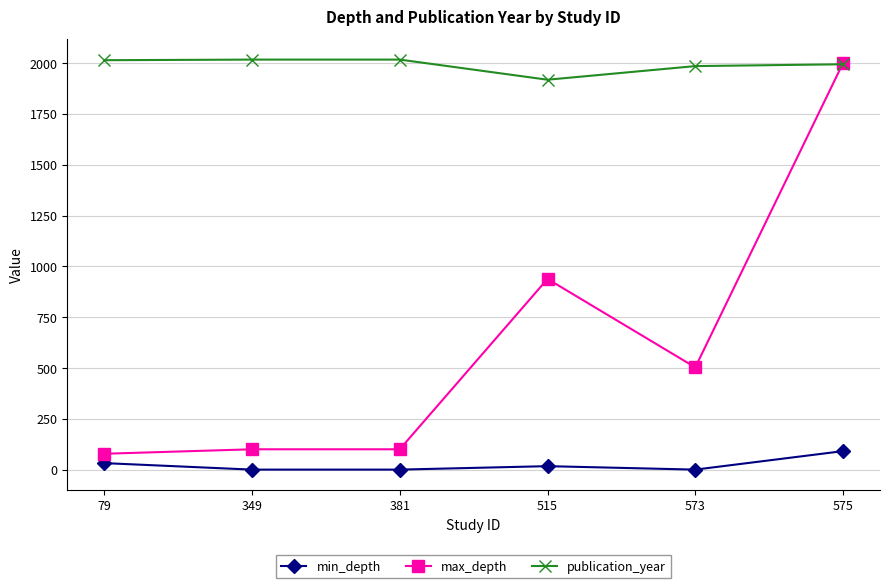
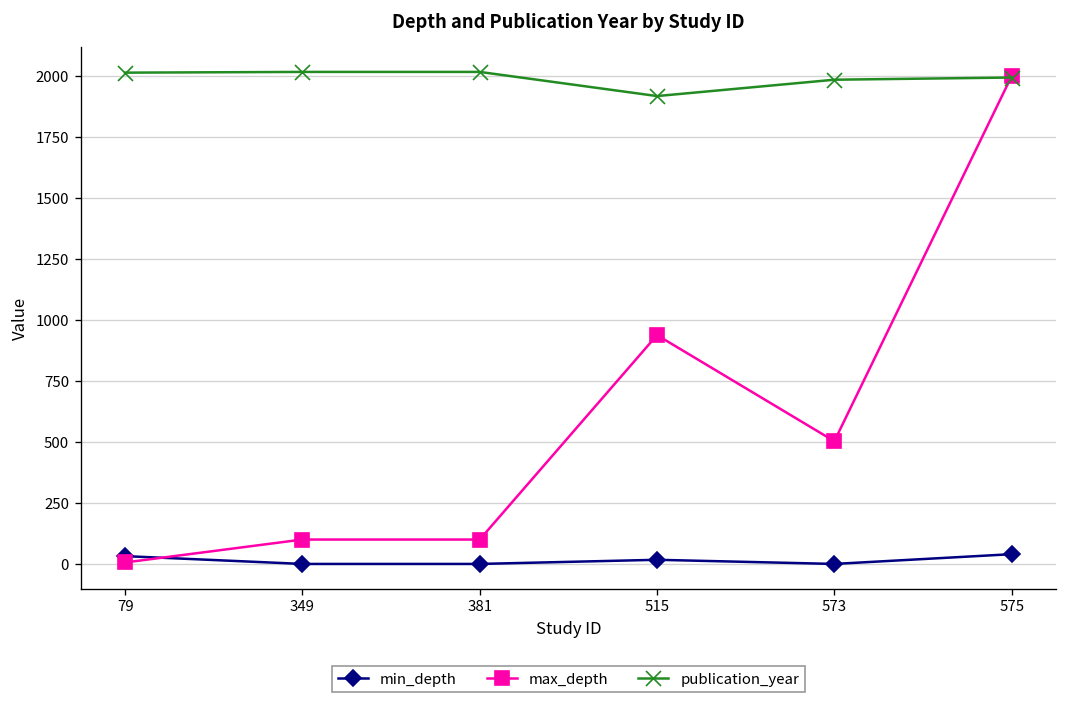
max_depth, 79: 80 -> 10
min_depth, 575: 90 -> 40
